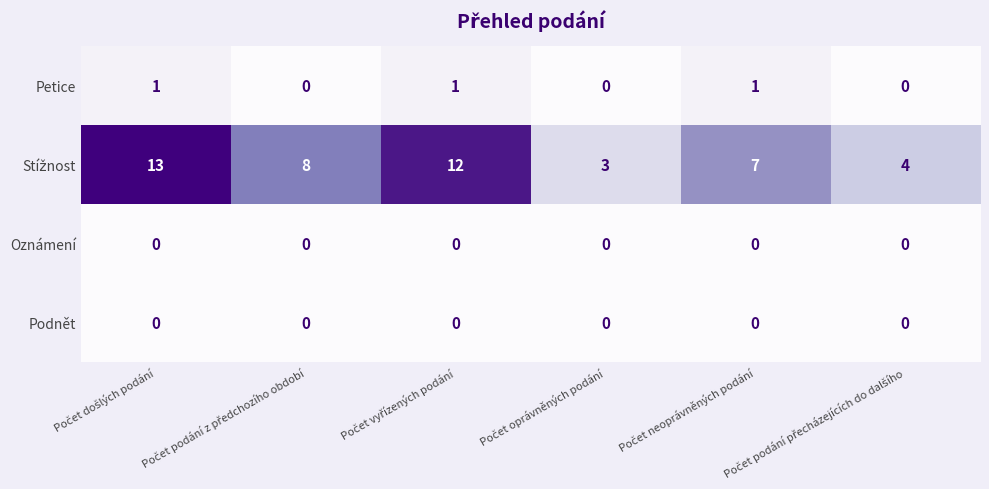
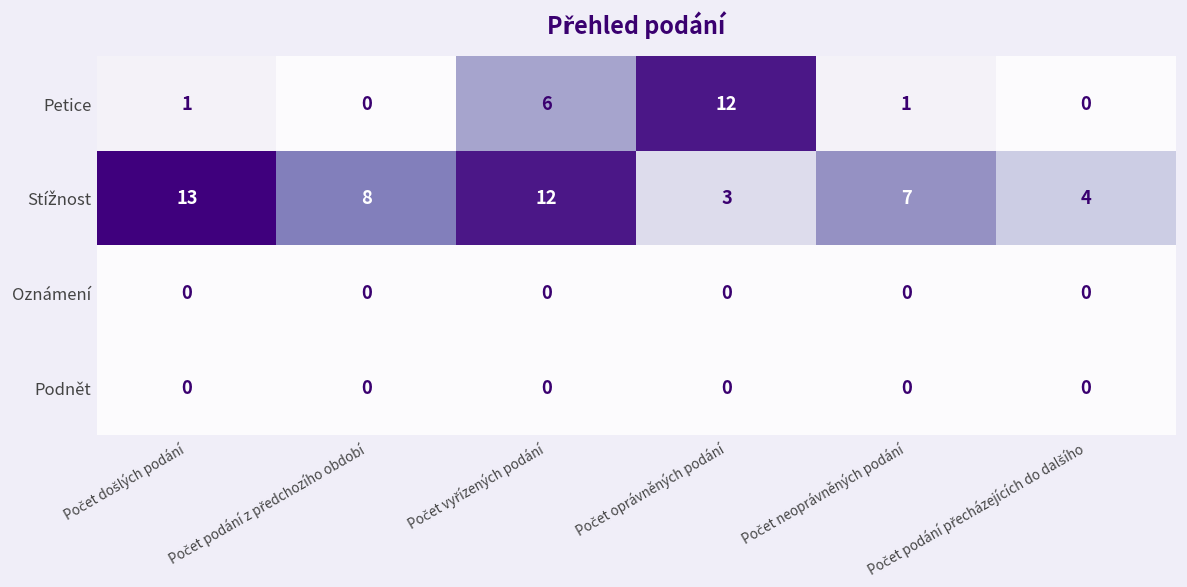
Petice, Počet vyřízených podání: 1 -> 6
Petice, Počet oprávněných podání: 0 -> 12
